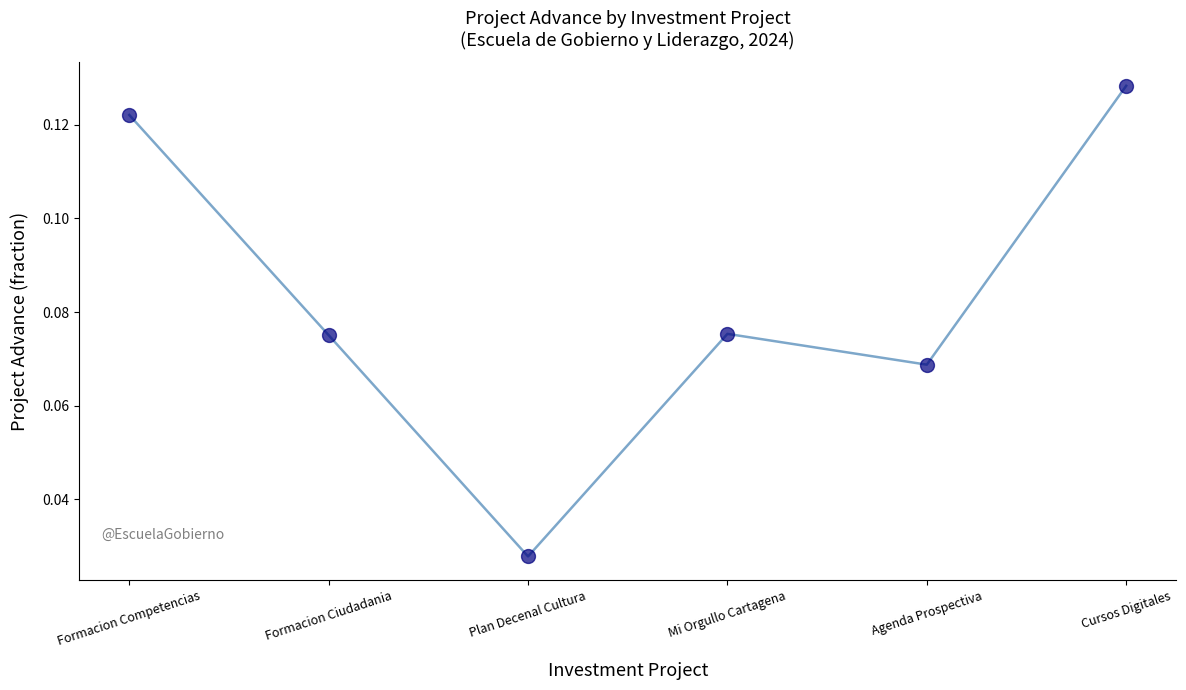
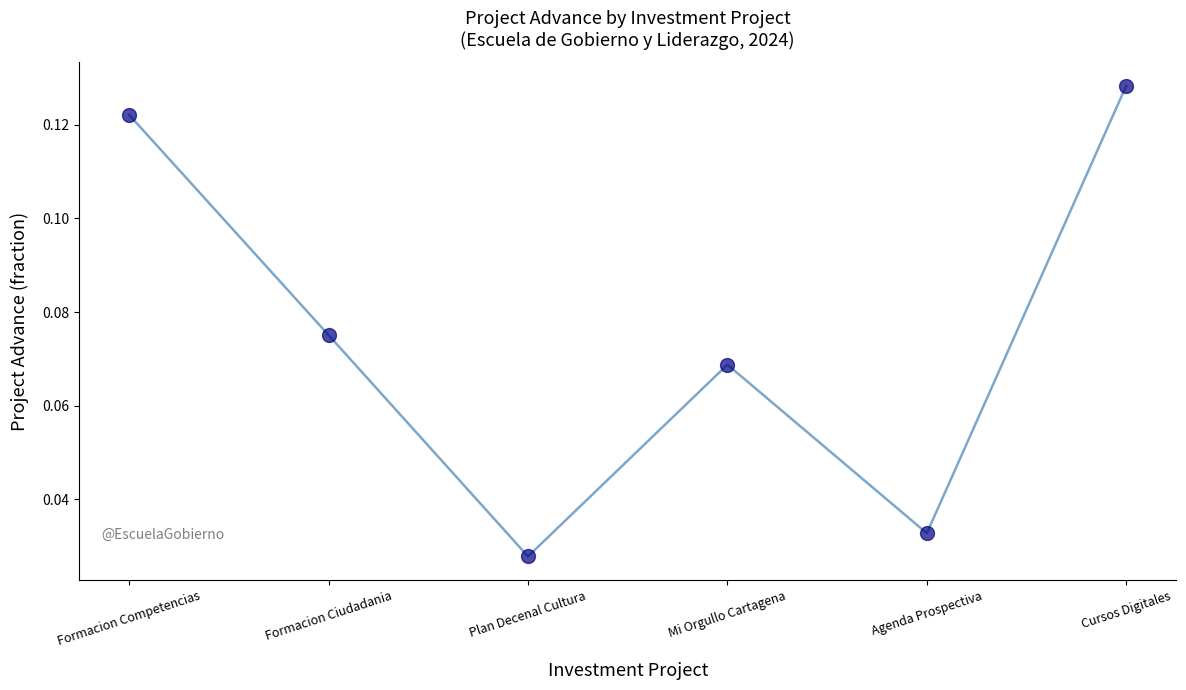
Mi Orgullo Cartagena: 0.075 -> 0.069
Agenda Prospectiva: 0.069 -> 0.033
